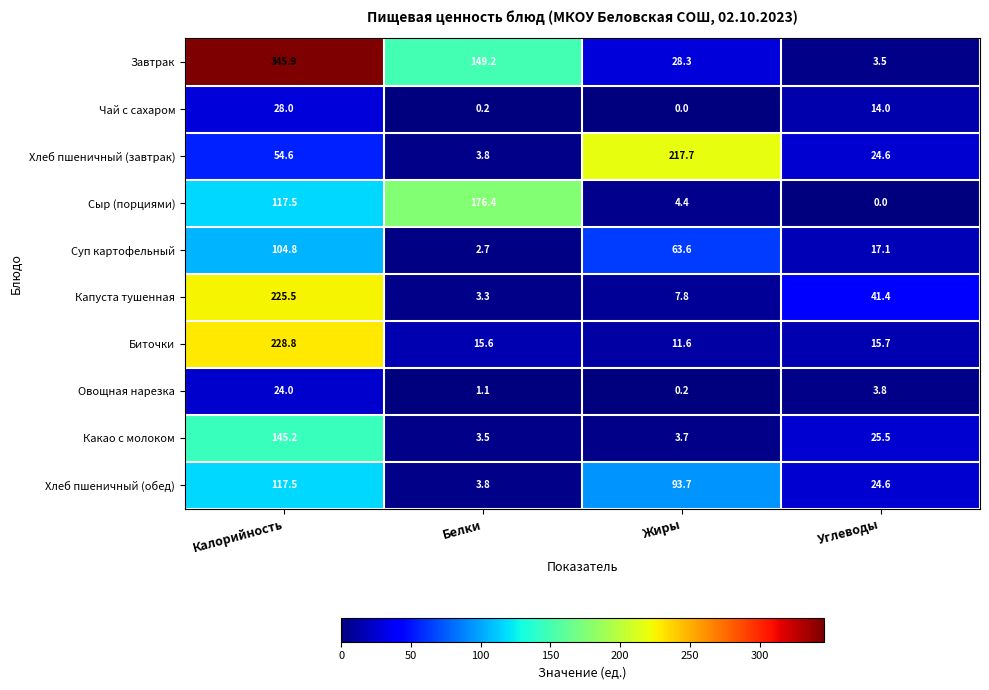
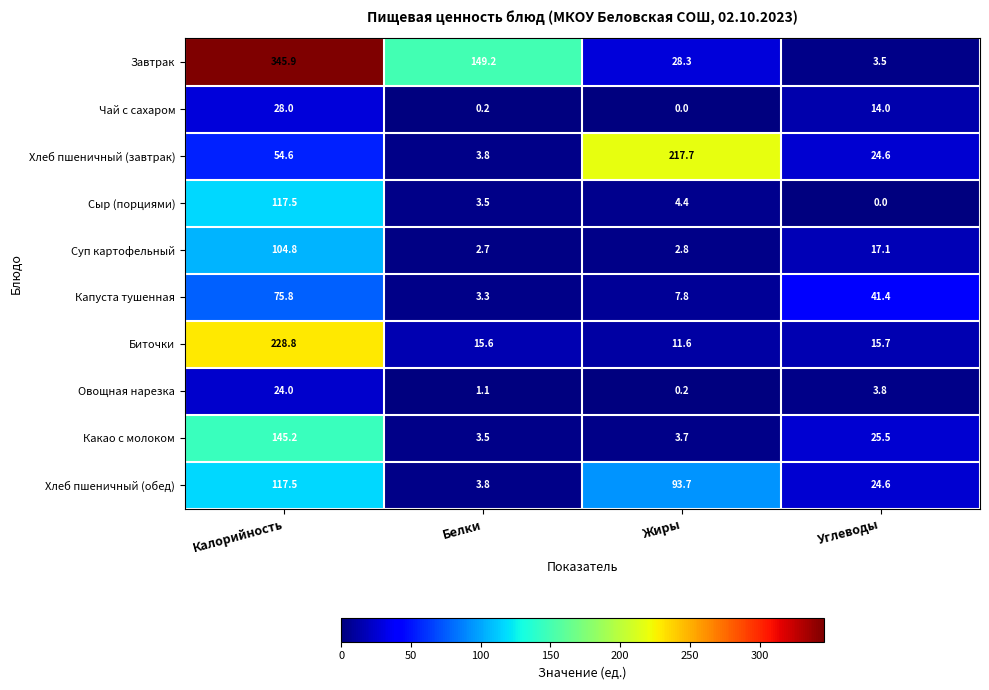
Сыр (порциями), Белки: 176.4 -> 3.5
Суп картофельный, Жиры: 63.6 -> 2.8
Капуста тушенная, Калорийность: 225.5 -> 75.8
